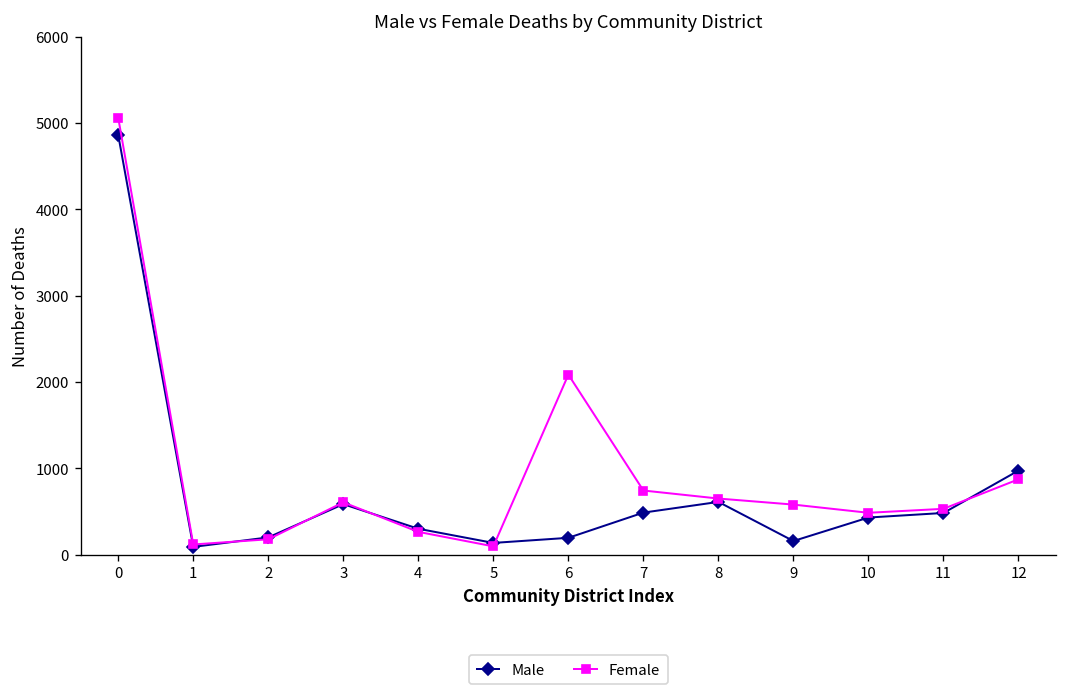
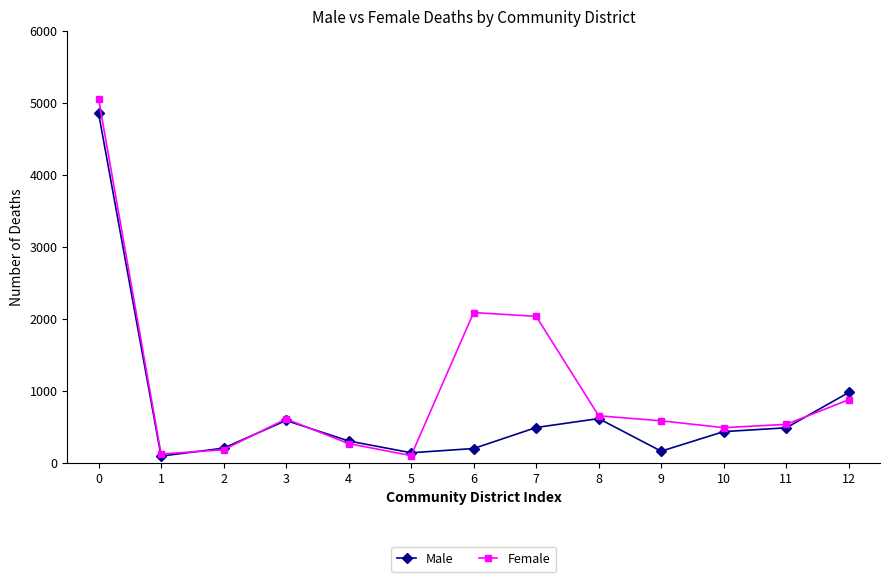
Female, 7: 700 -> 2000
